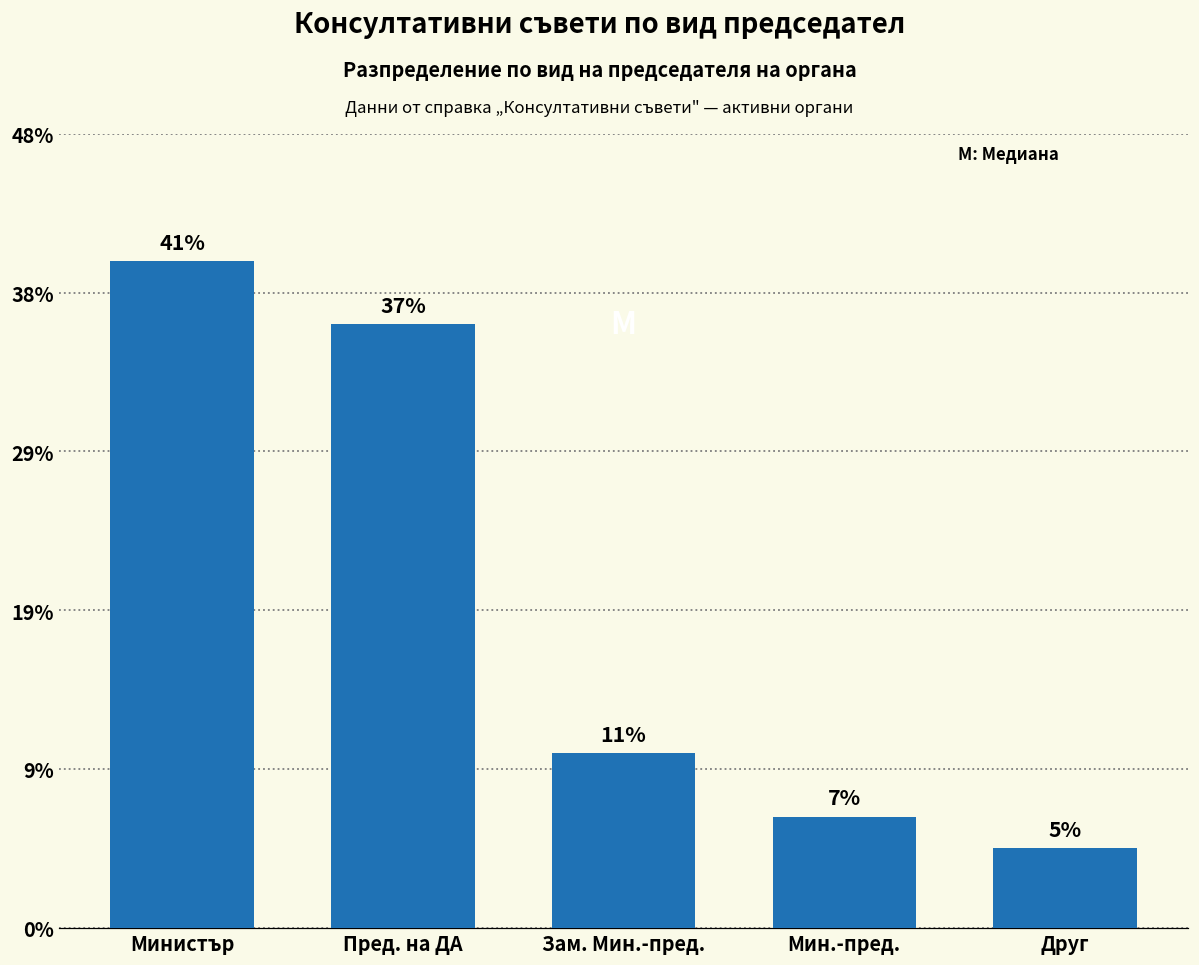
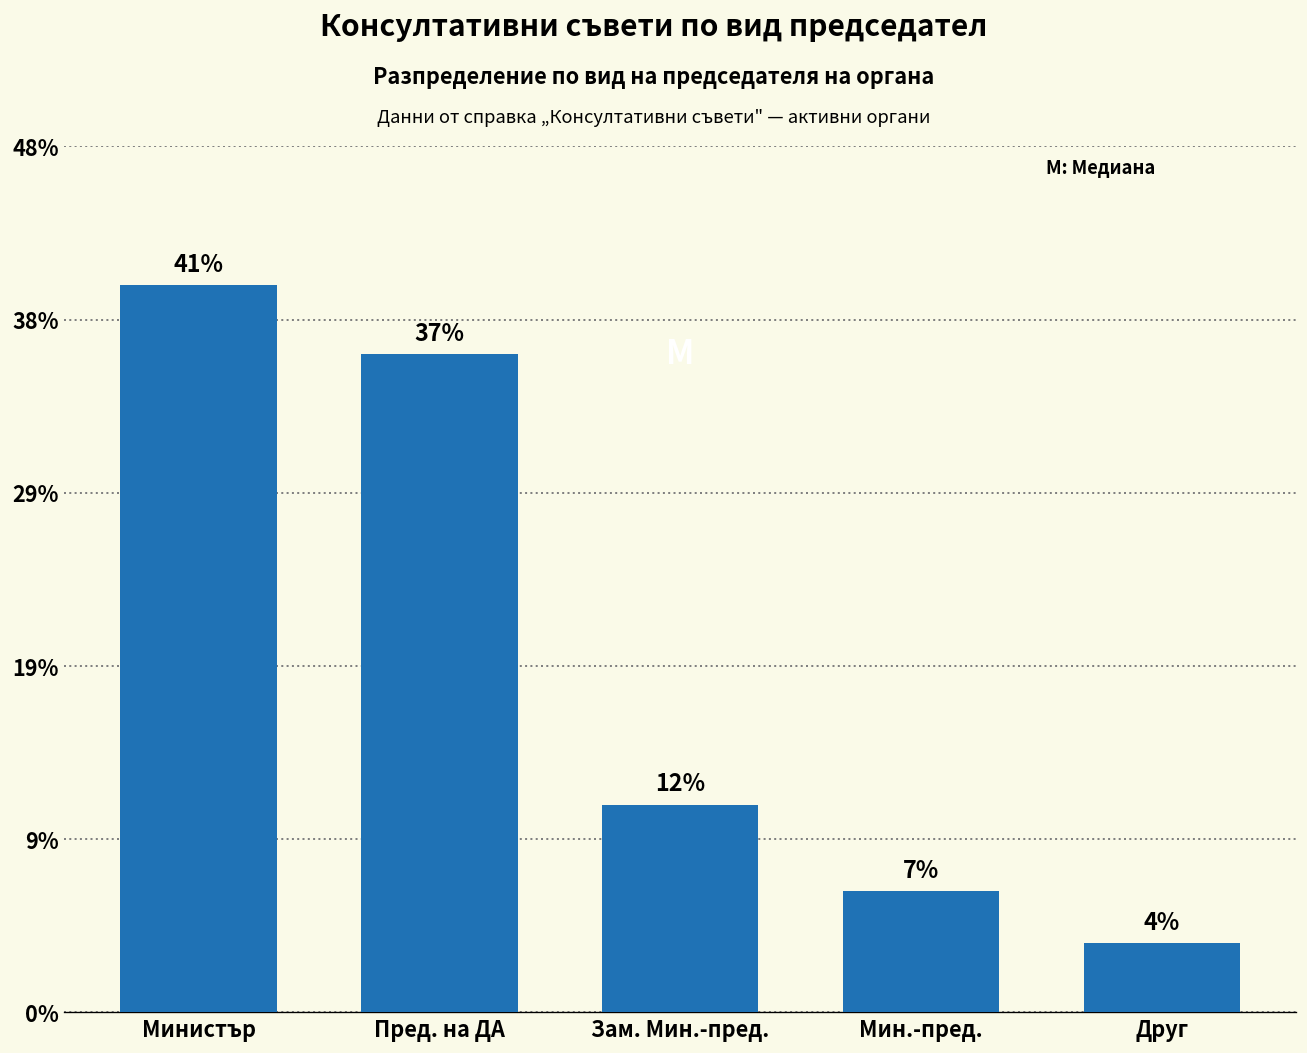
Зам. Мин.-пред.: 11% -> 12%
Друг: 5% -> 4%
